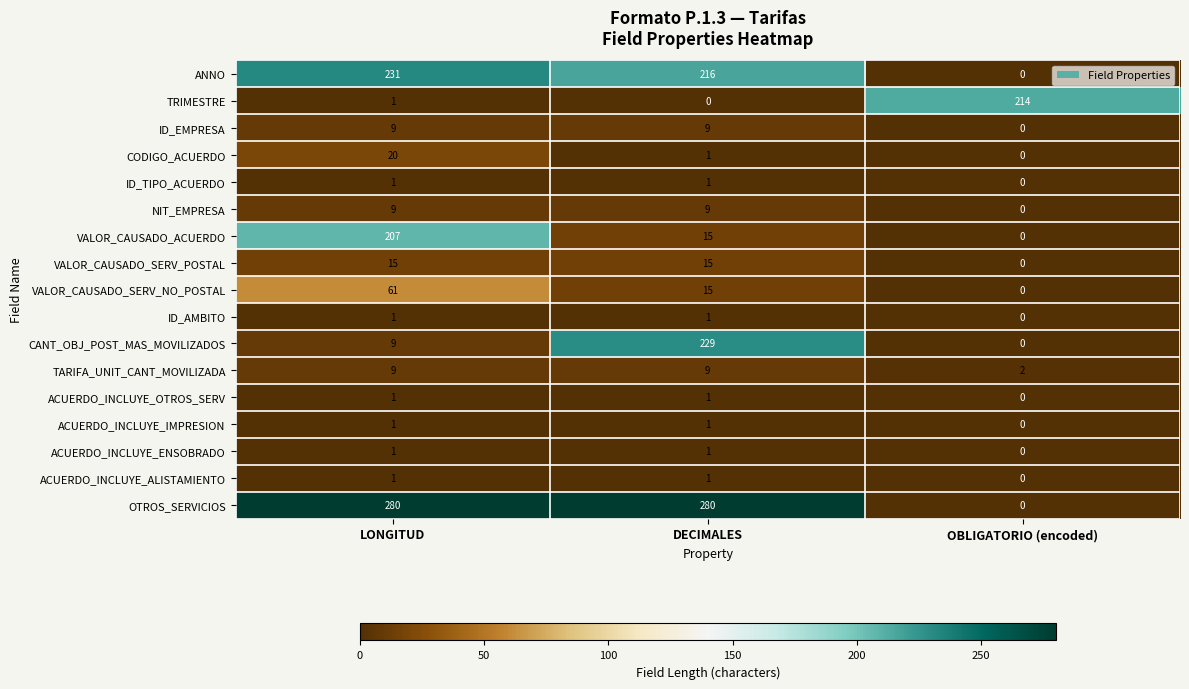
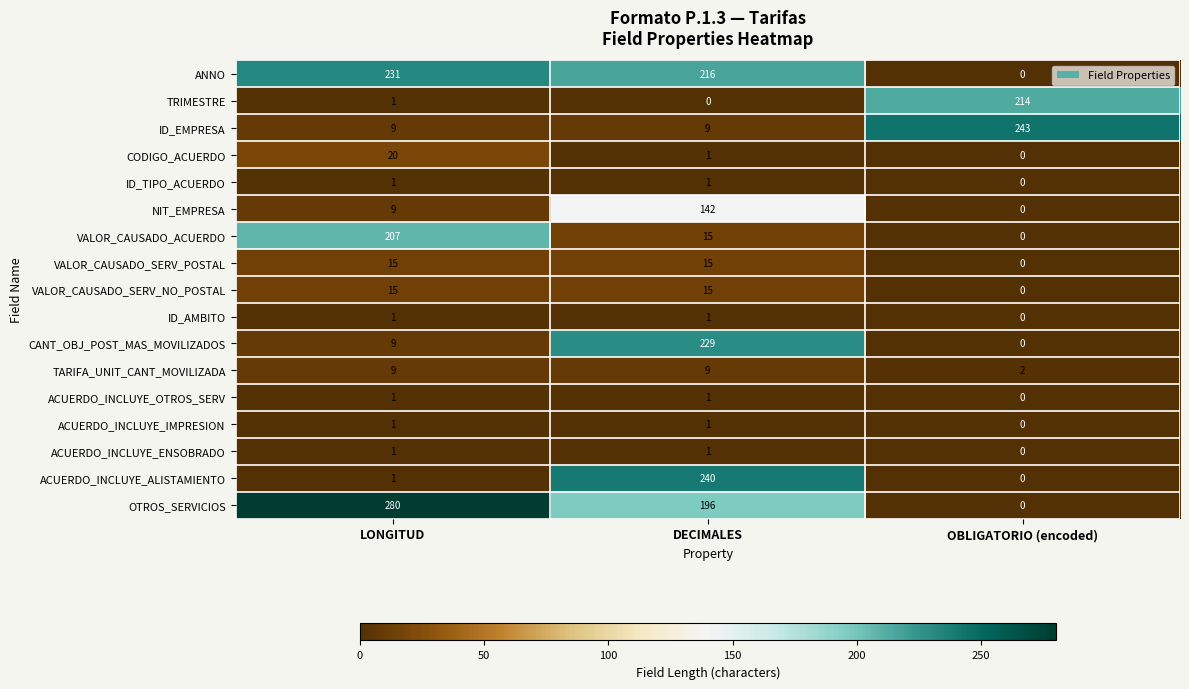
ID_EMPRESA, OBLIGATORIO (encoded): 0 -> 243
NIT_EMPRESA, DECIMALES: 9 -> 142
VALOR_CAUSADO_SERV_NO_POSTAL, LONGITUD: 61 -> 15
ACUERDO_INCLUYE_ALISTAMIENTO, DECIMALES: 1 -> 240
OTROS_SERVICIOS, DECIMALES: 280 -> 196
